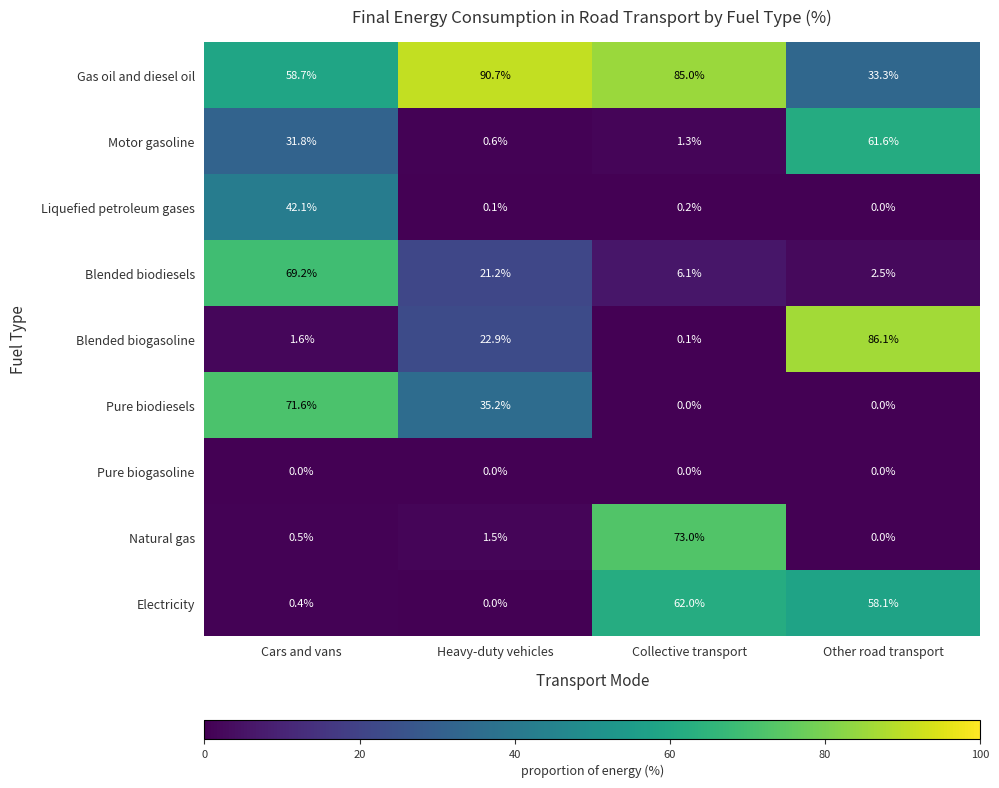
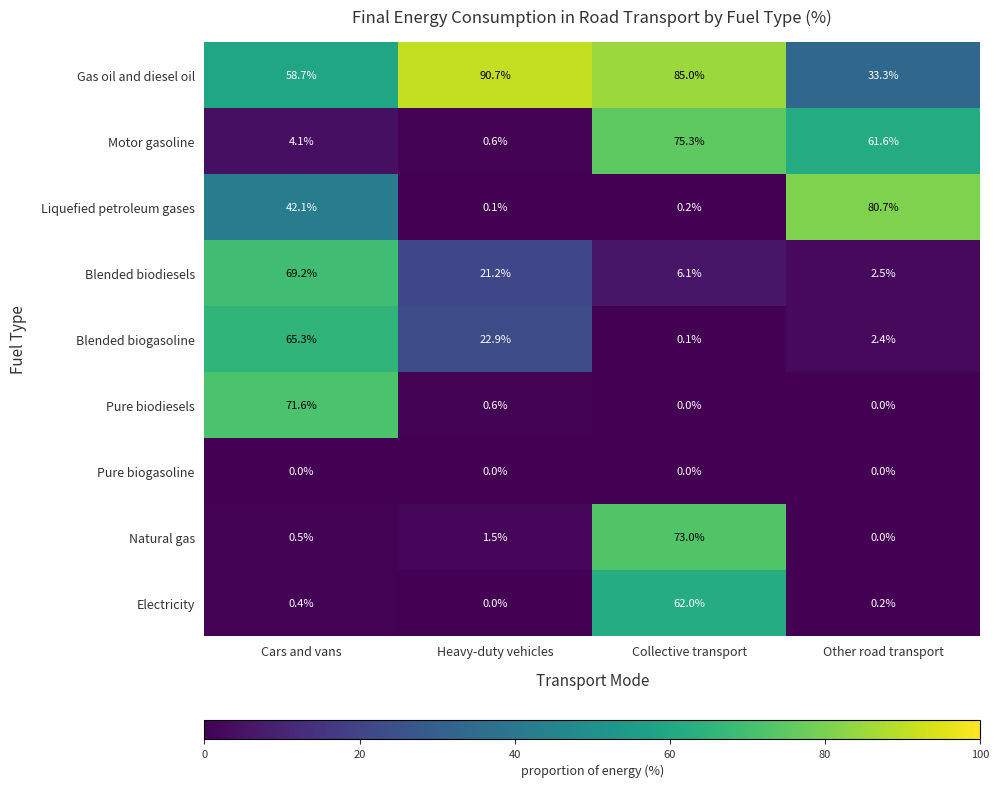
Motor gasoline, Cars and vans: 31.8% -> 4.1%
Motor gasoline, Collective transport: 1.3% -> 75.3%
Liquefied petroleum gases, Other road transport: 0.0% -> 80.7%
Blended biogasoline, Cars and vans: 1.6% -> 65.3%
Blended biogasoline, Other road transport: 86.1% -> 2.4%
Pure biodiesels, Heavy-duty vehicles: 35.2% -> 0.6%
Electricity, Other road transport: 58.1% -> 0.2%
